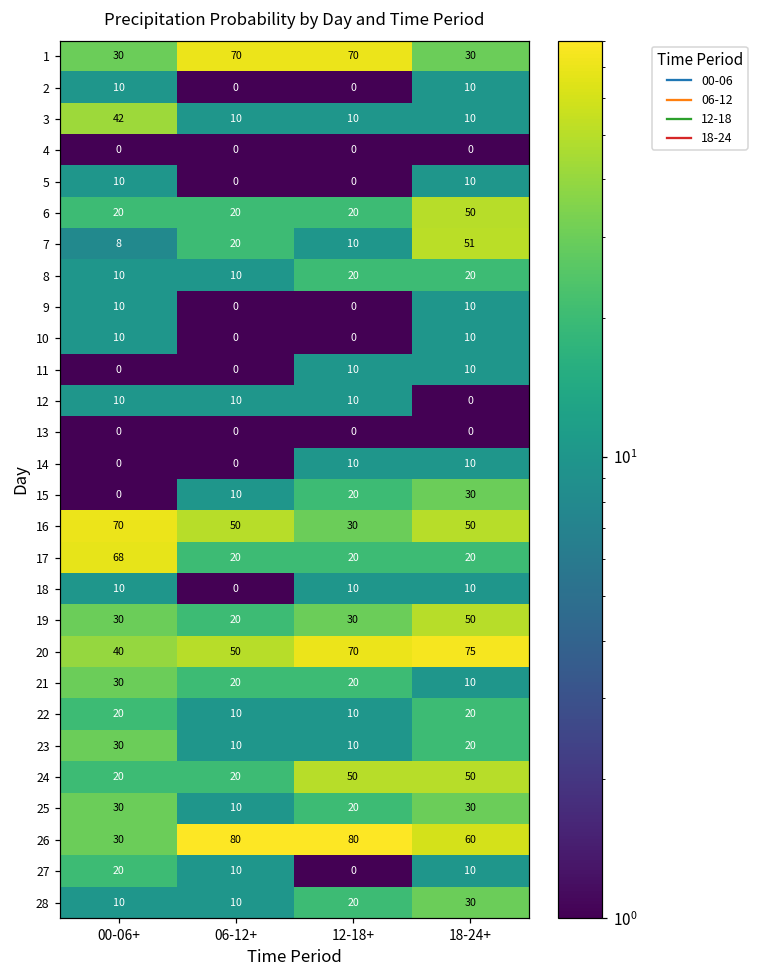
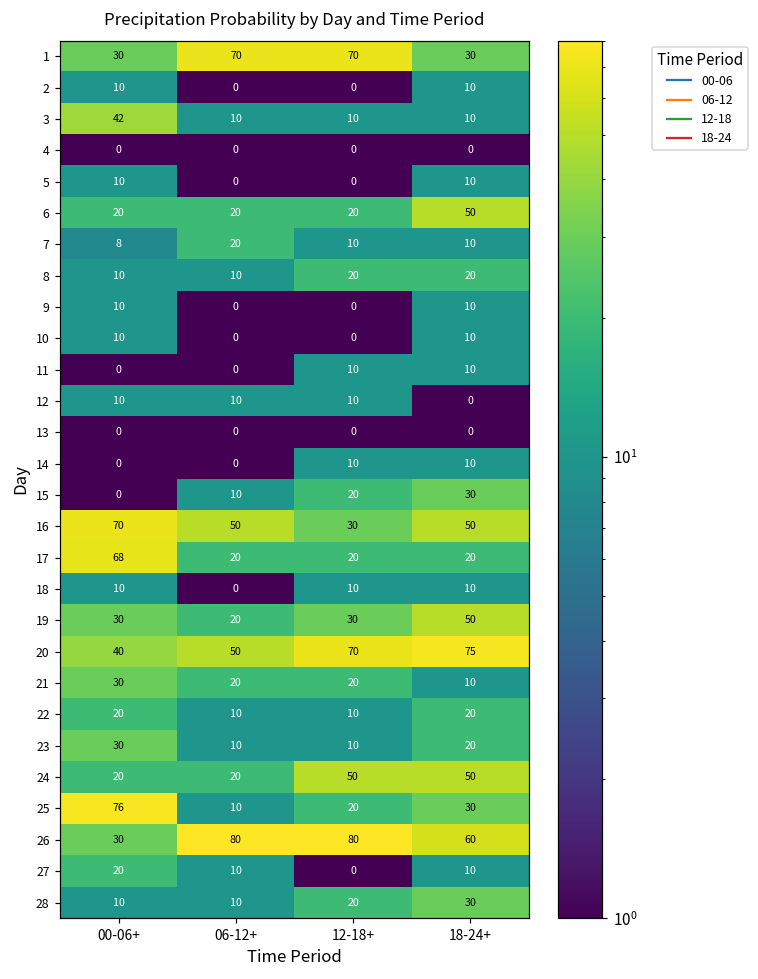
7, 18-24+: 51 -> 10
25, 00-06+: 30 -> 76
